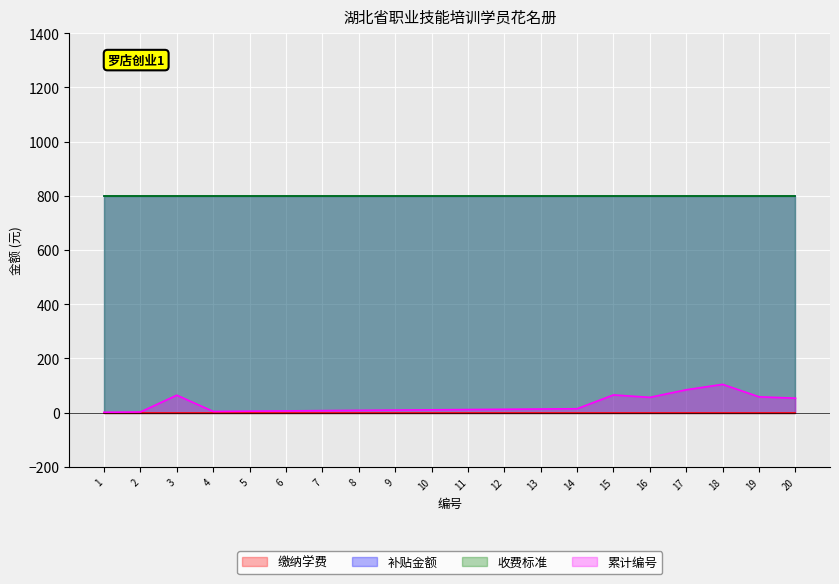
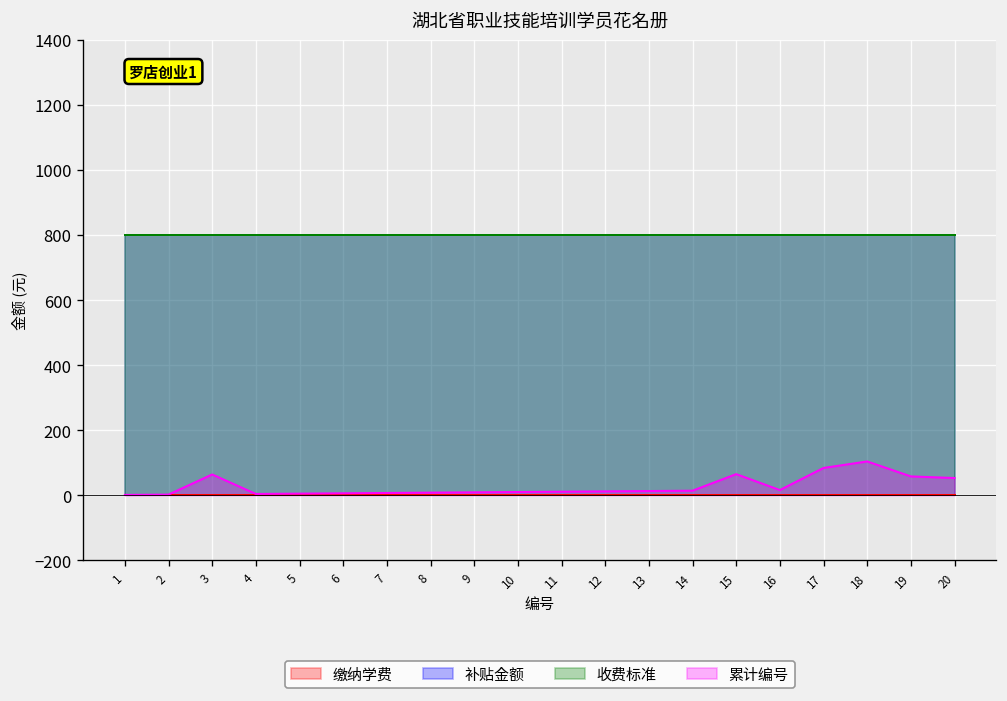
累计编号, 16: 60 -> 20
